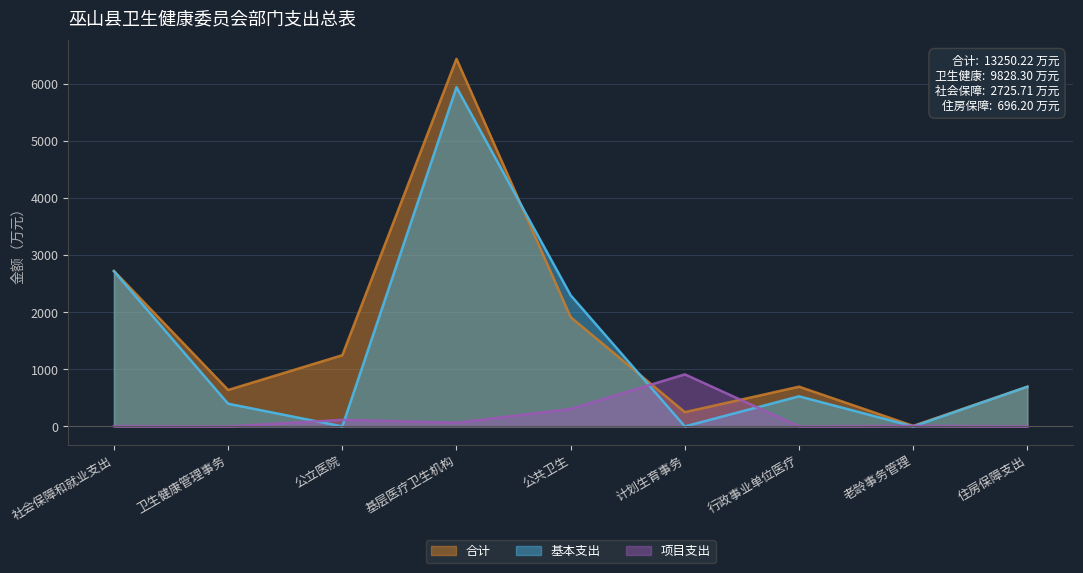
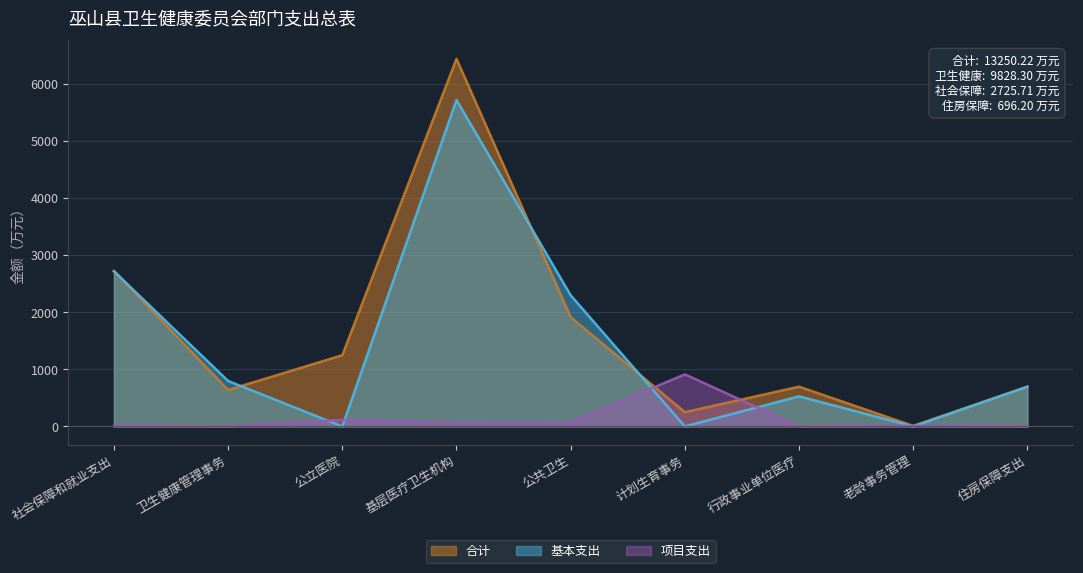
基本支出, 卫生健康管理事务: 400 -> 800
基本支出, 基层医疗卫生机构: 5900 -> 5700
项目支出, 公共卫生: 300 -> 100
